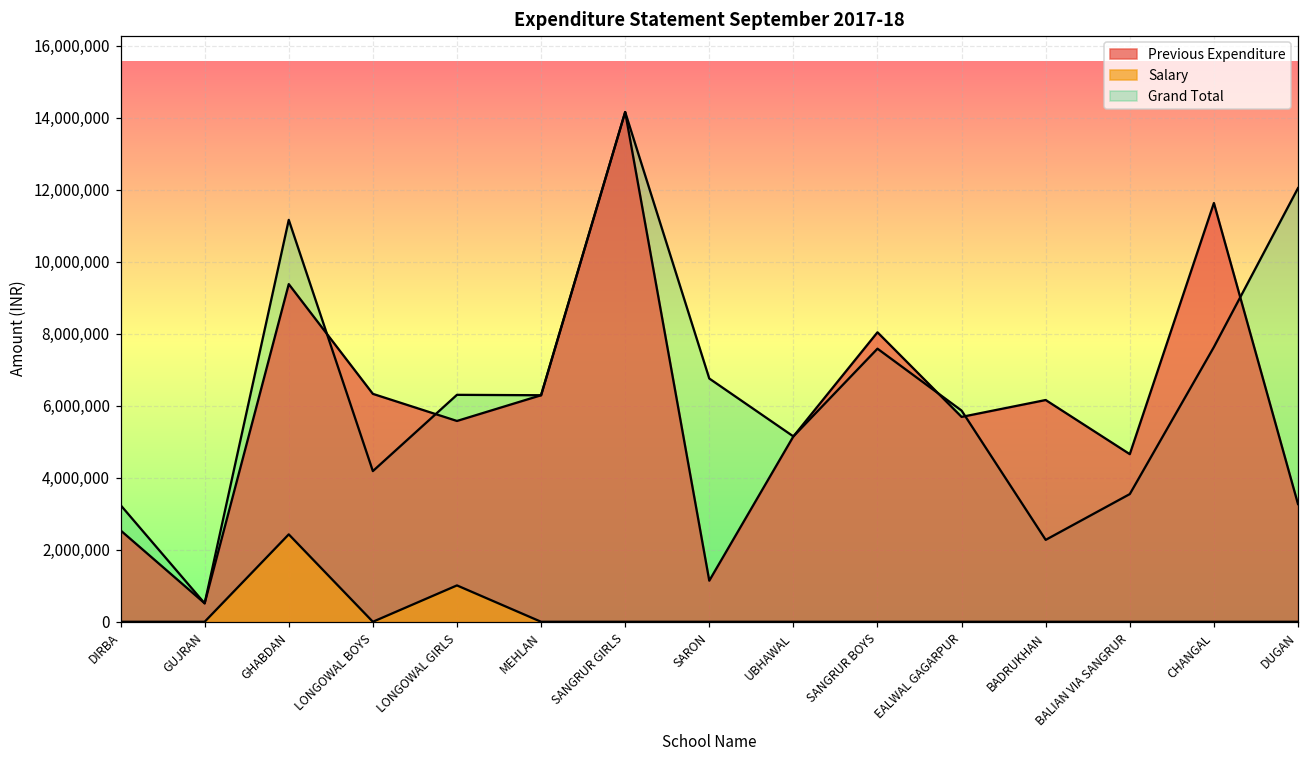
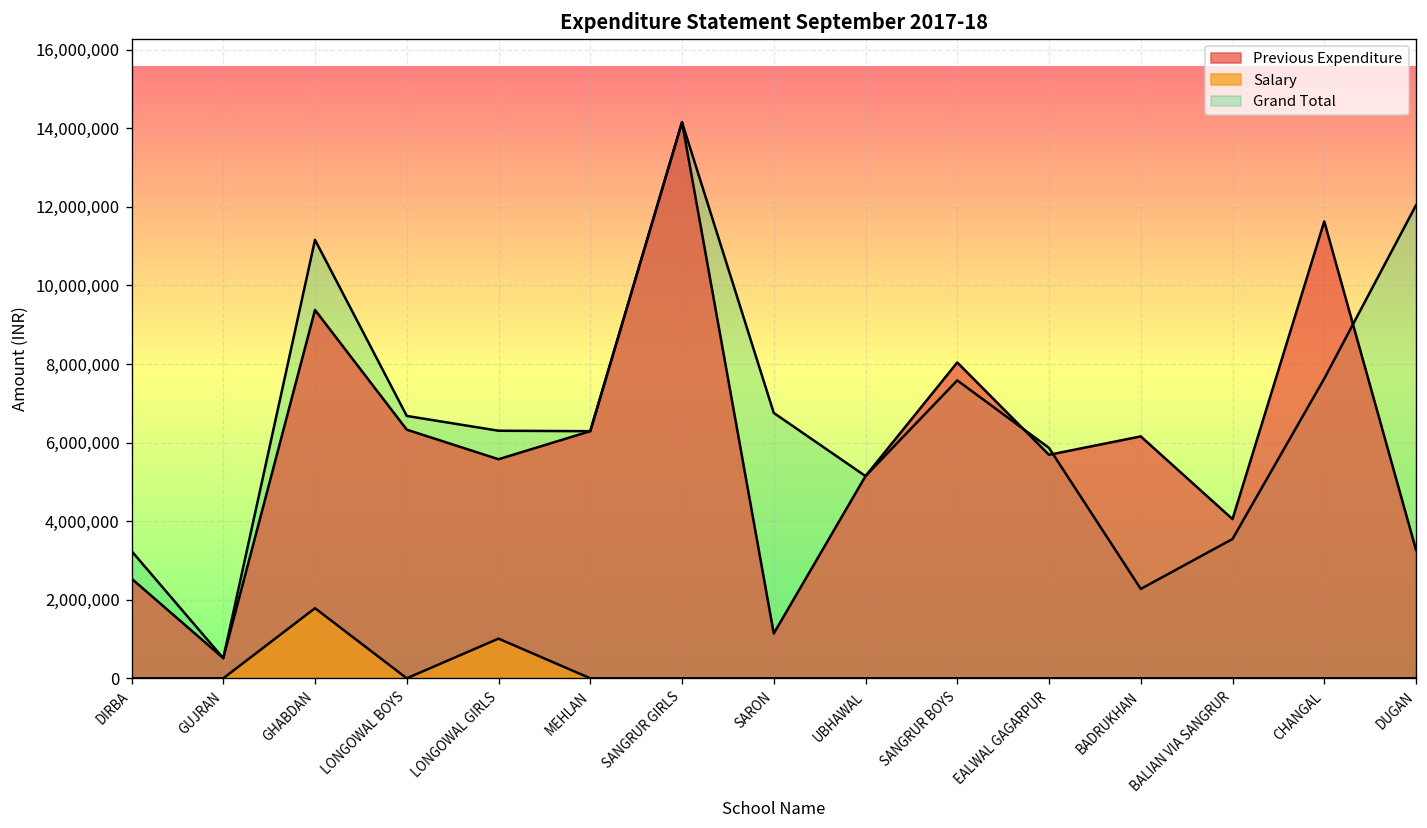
Salary, GHABDAN: 2,400,000 -> 1,800,000
Grand Total, LONGOWAL BOYS: 4,200,000 -> 6,700,000
Previous Expenditure, BALIAN VIA SANGRUR: 4,700,000 -> 4,100,000
